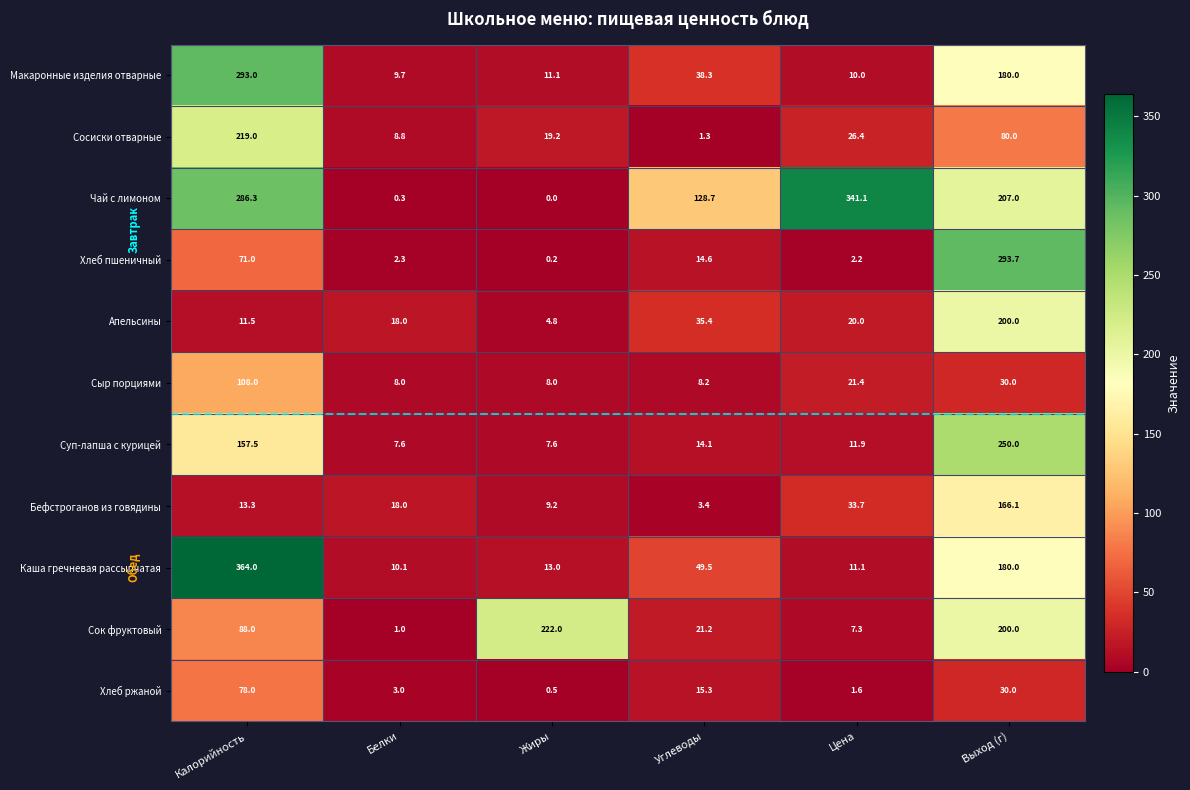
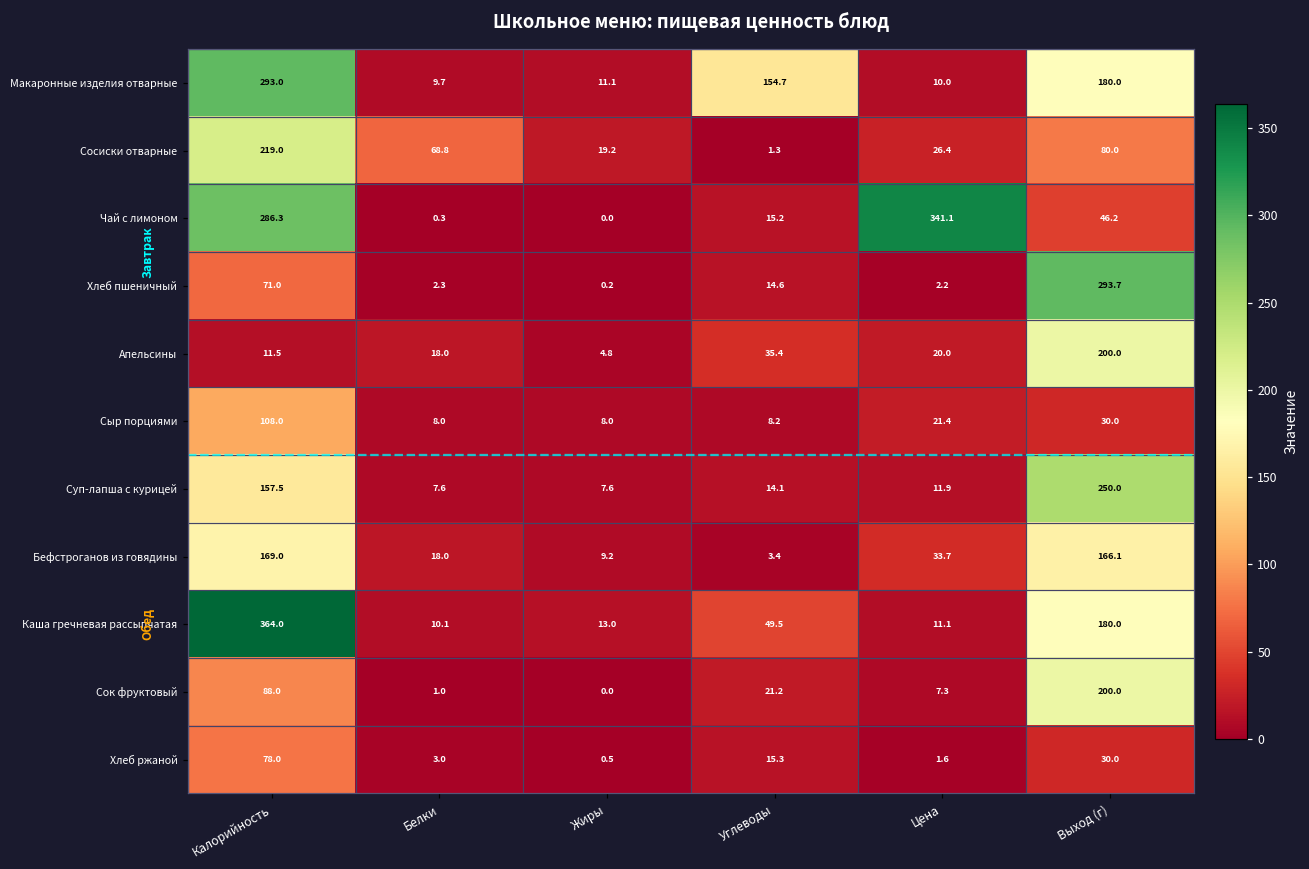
Макаронные изделия отварные, Углеводы: 38.3 -> 154.7
Сосиски отварные, Белки: 8.8 -> 68.8
Чай с лимоном, Углеводы: 128.7 -> 15.2
Чай с лимоном, Выход (г): 207.0 -> 46.2
Бефстроганов из говядины, Калорийность: 13.3 -> 169.0
Сок фруктовый, Жиры: 222.0 -> 0.0
